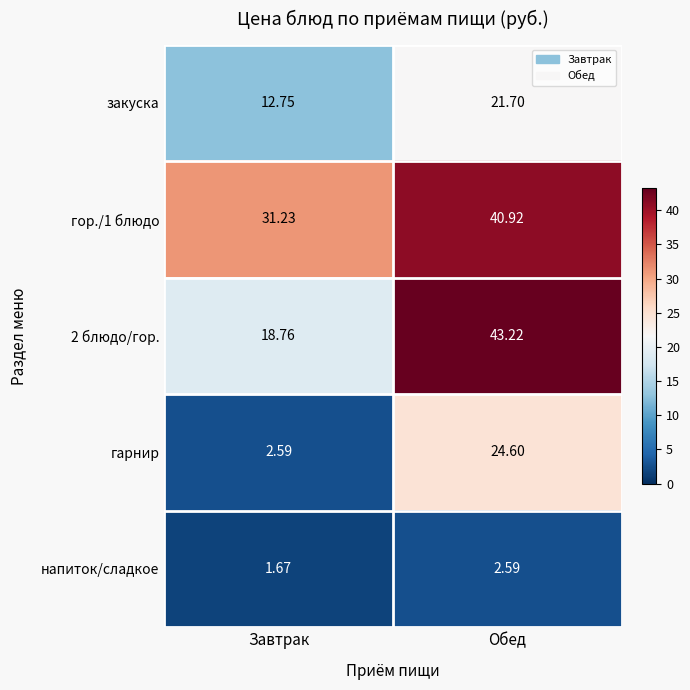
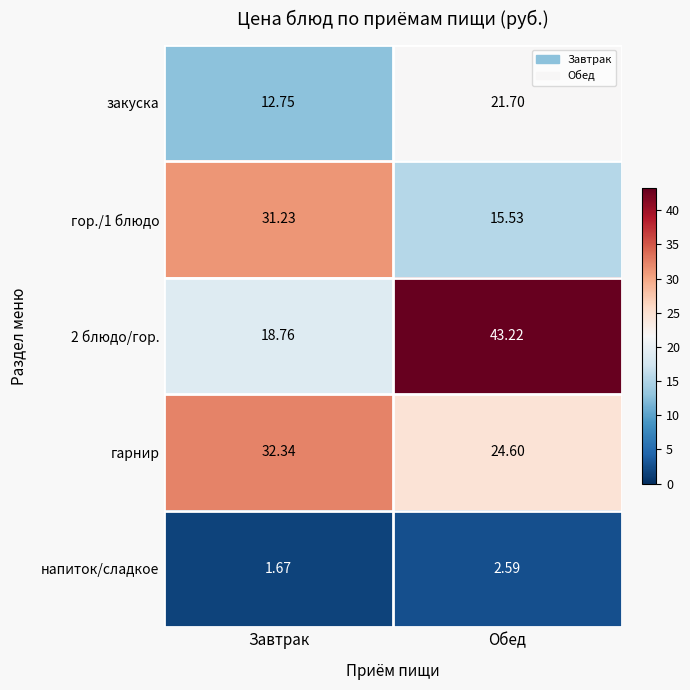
гор./1 блюдо, Обед: 40.92 -> 15.53
гарнир, Завтрак: 2.59 -> 32.34
